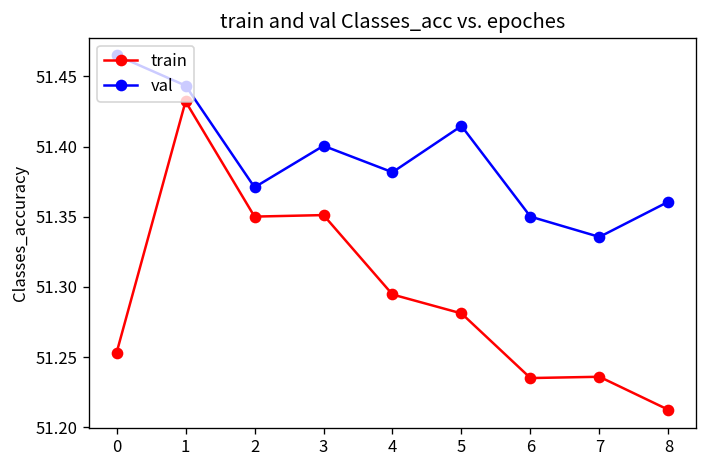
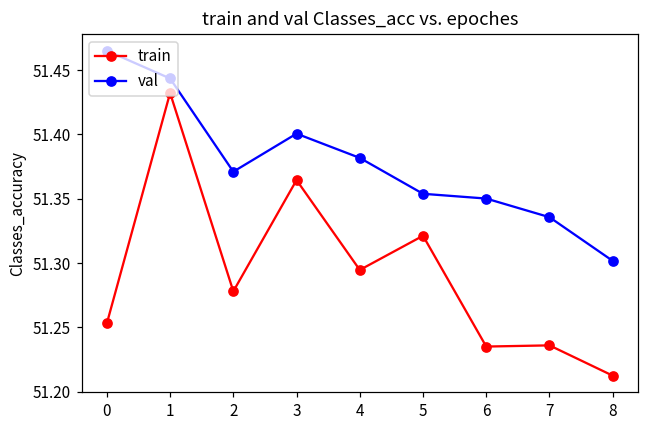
train, 2: 51.350 -> 51.278
train, 3: 51.351 -> 51.364
train, 5: 51.281 -> 51.321
val, 5: 51.415 -> 51.354
val, 8: 51.361 -> 51.302
